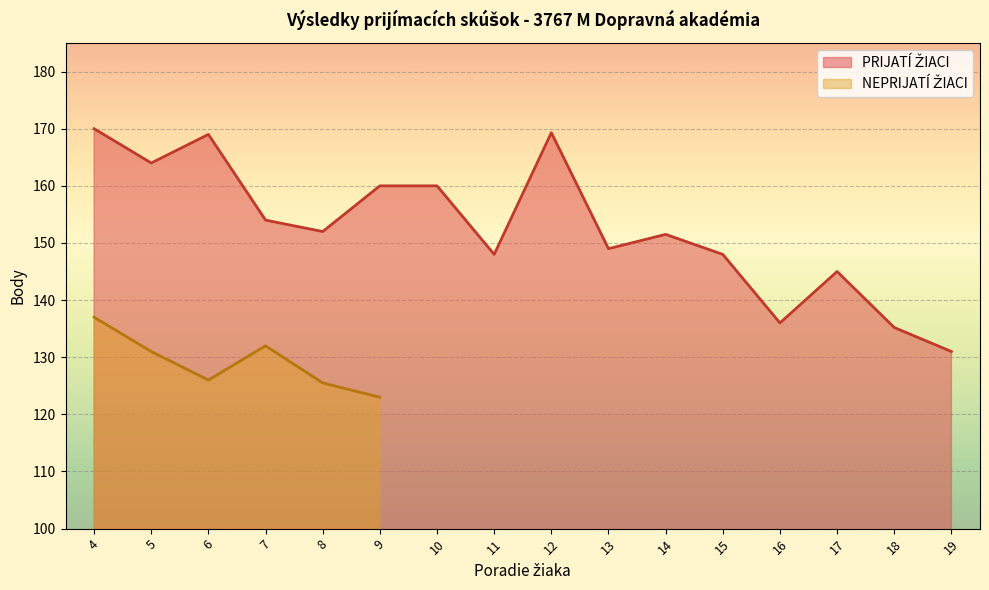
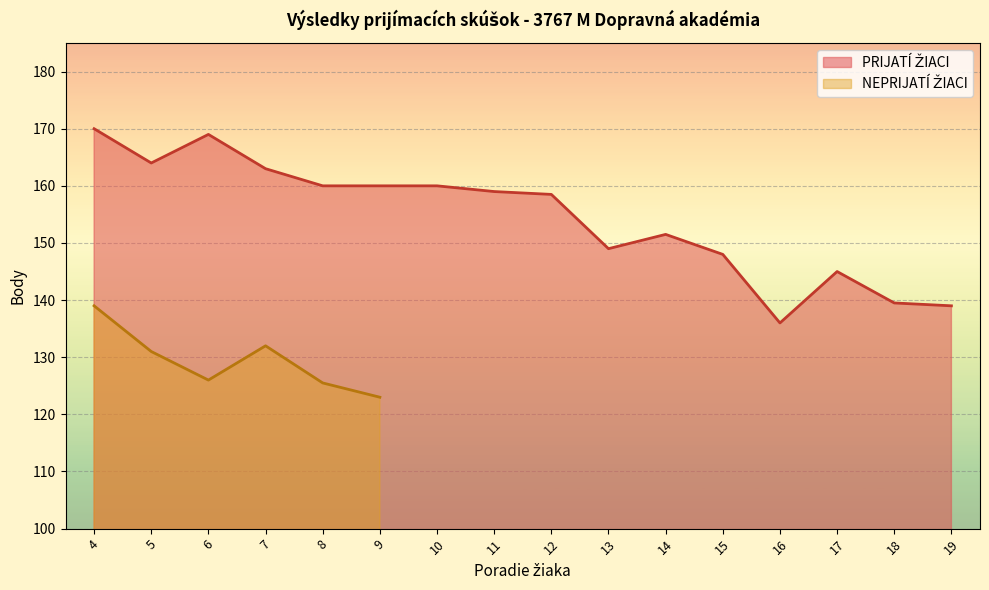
NEPRIJATÍ ŽIACI, 4: 137 -> 139
PRIJATÍ ŽIACI, 7: 154 -> 163
PRIJATÍ ŽIACI, 8: 152 -> 160
PRIJATÍ ŽIACI, 11: 148 -> 159
PRIJATÍ ŽIACI, 12: 169 -> 159
PRIJATÍ ŽIACI, 18: 135 -> 140
PRIJATÍ ŽIACI, 19: 131 -> 139
